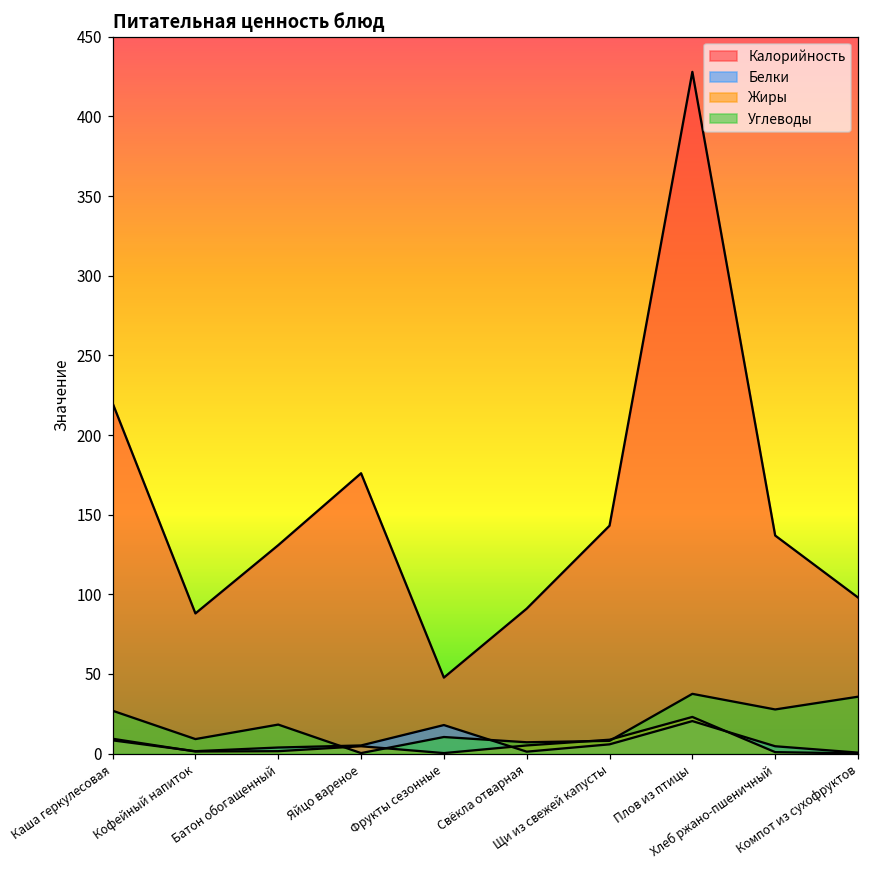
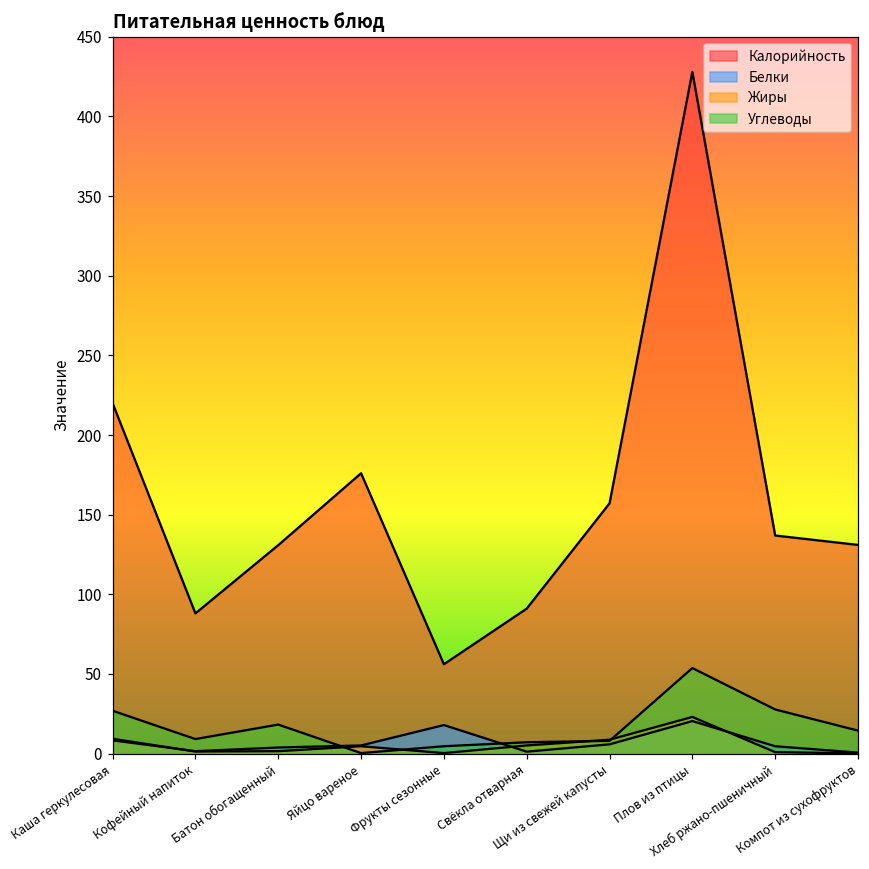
Калорийность, Фрукты сезонные: 48 -> 56
Углеводы, Фрукты сезонные: 10 -> 5
Калорийность, Щи из свежей капусты: 143 -> 157
Углеводы, Плов из птицы: 38 -> 54
Калорийность, Компот из сухофруктов: 98 -> 131
Углеводы, Компот из сухофруктов: 36 -> 14
